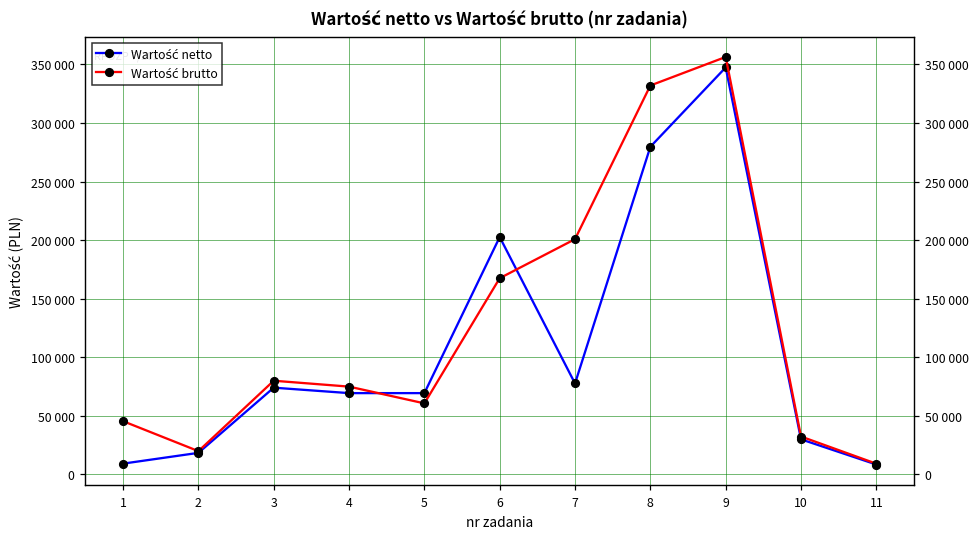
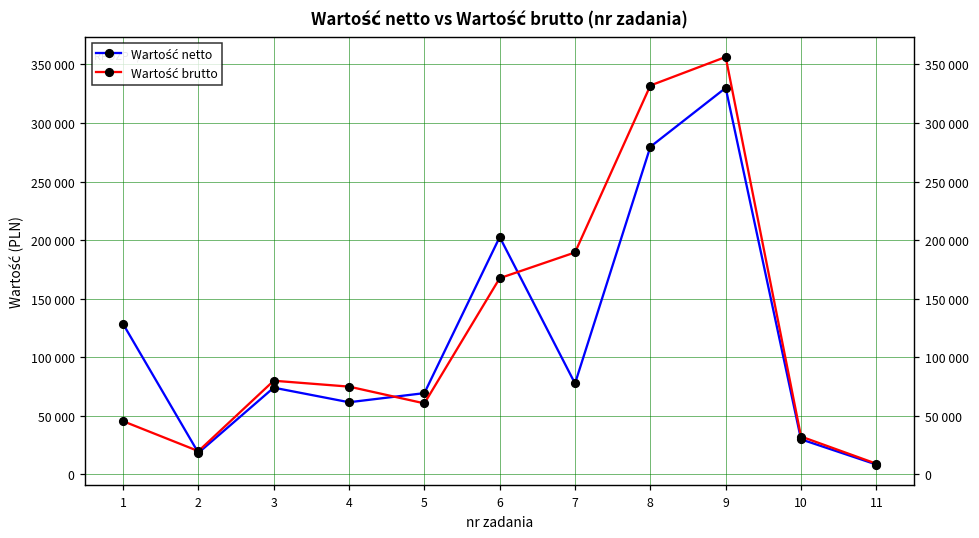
Wartość netto, 1: 9000 -> 128000
Wartość netto, 4: 69000 -> 62000
Wartość brutto, 7: 201000 -> 190000
Wartość netto, 9: 347000 -> 330000
